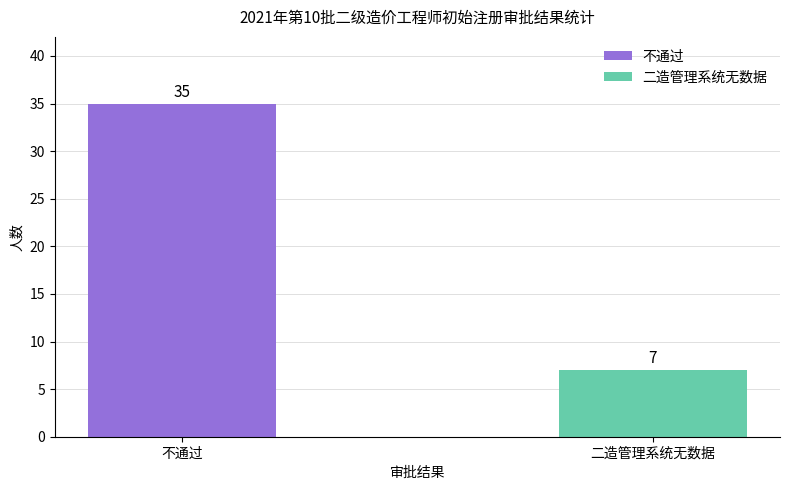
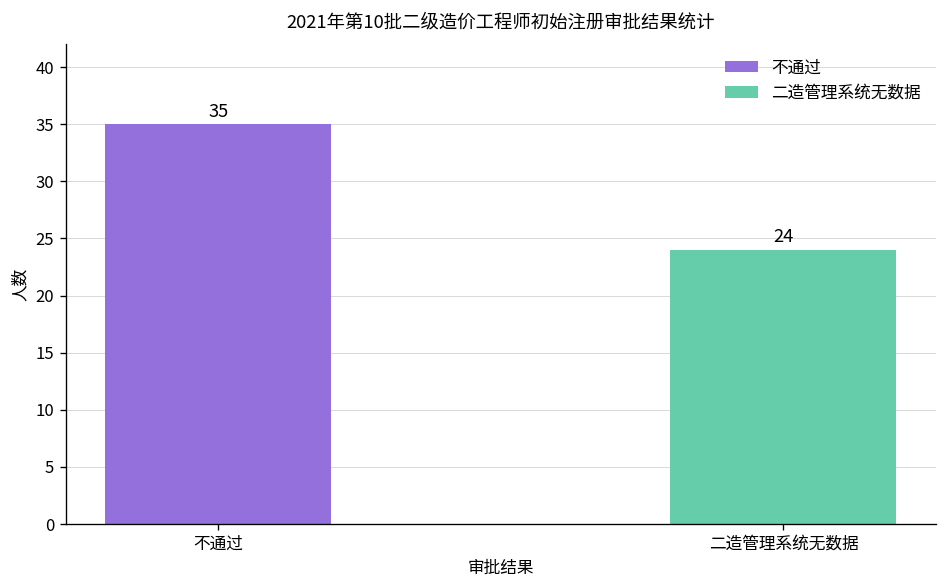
二造管理系统无数据, 二造管理系统无数据: 7 -> 24
